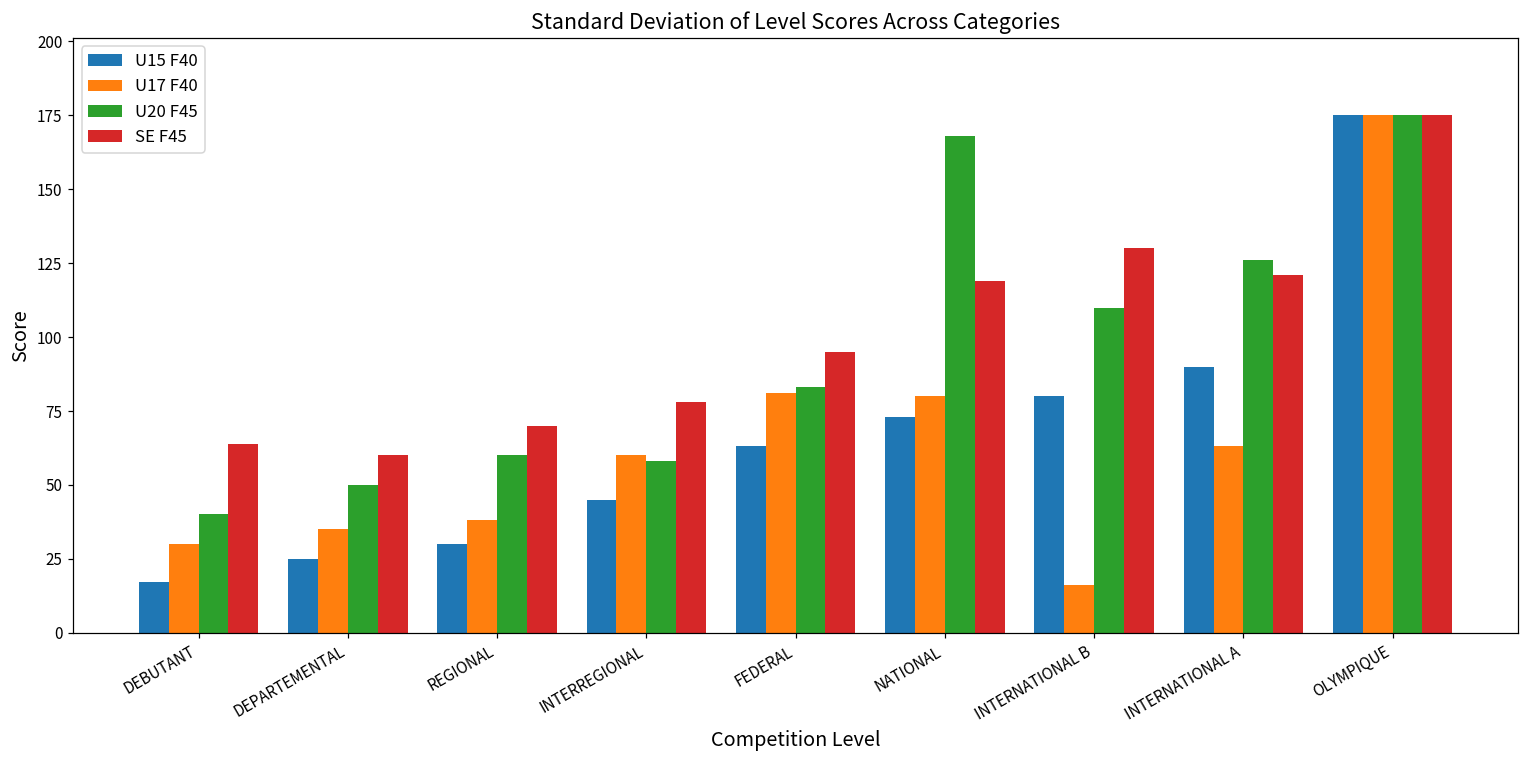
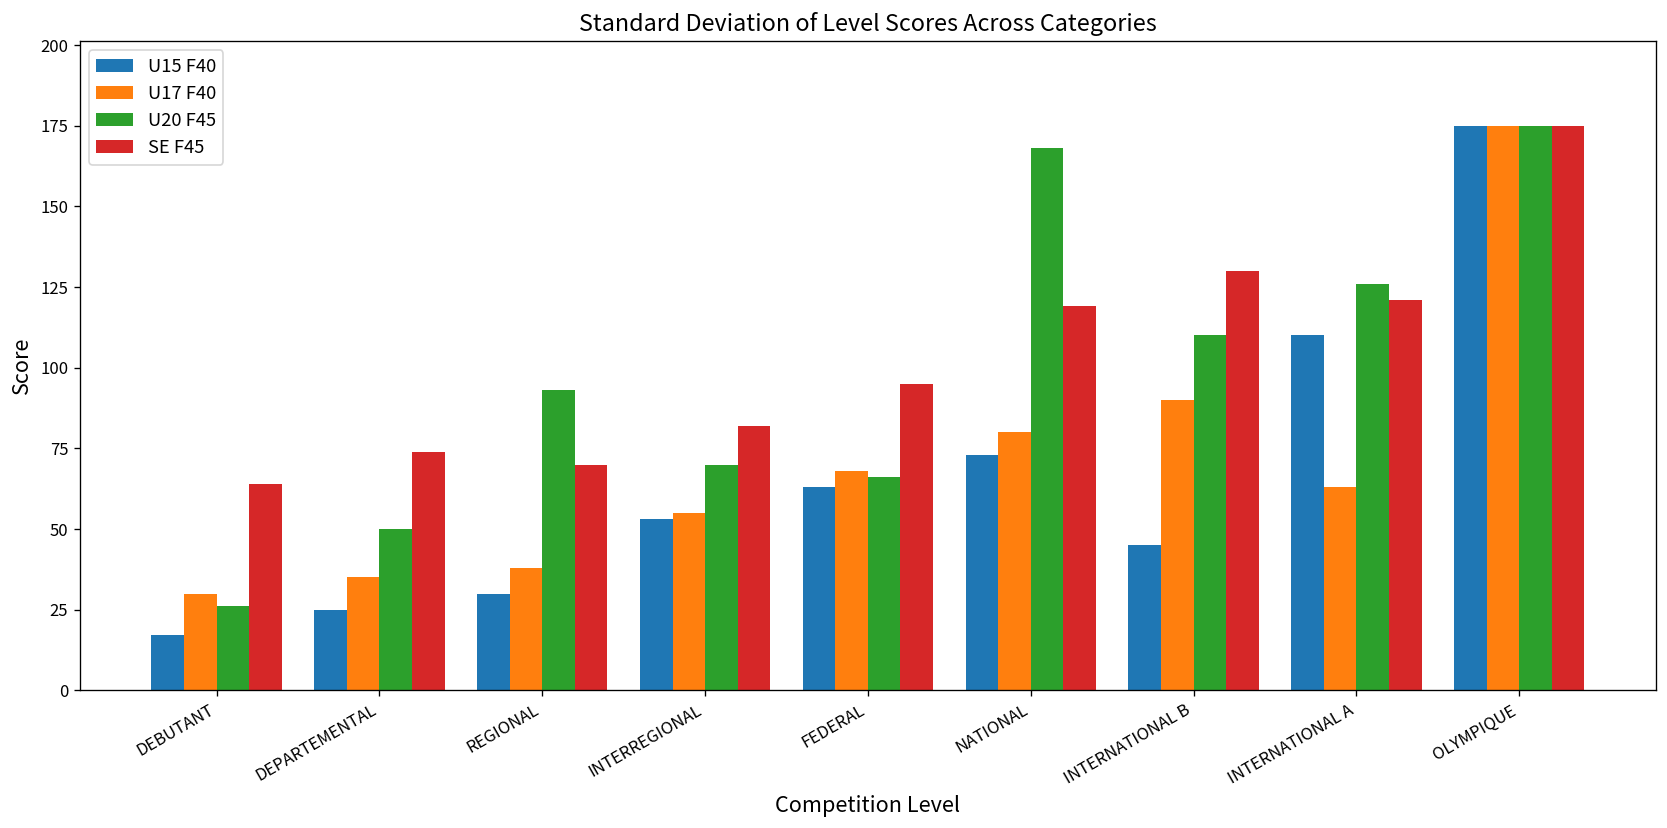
U20 F45, DEBUTANT: 40 -> 26
SE F45, DEPARTEMENTAL: 60 -> 74
U20 F45, REGIONAL: 60 -> 93
U15 F40, INTERREGIONAL: 45 -> 53
U17 F40, INTERREGIONAL: 60 -> 55
U20 F45, INTERREGIONAL: 58 -> 70
SE F45, INTERREGIONAL: 78 -> 82
U17 F40, FEDERAL: 81 -> 68
U20 F45, FEDERAL: 83 -> 66
U15 F40, INTERNATIONAL B: 80 -> 45
U17 F40, INTERNATIONAL B: 16 -> 90
U15 F40, INTERNATIONAL A: 90 -> 110
